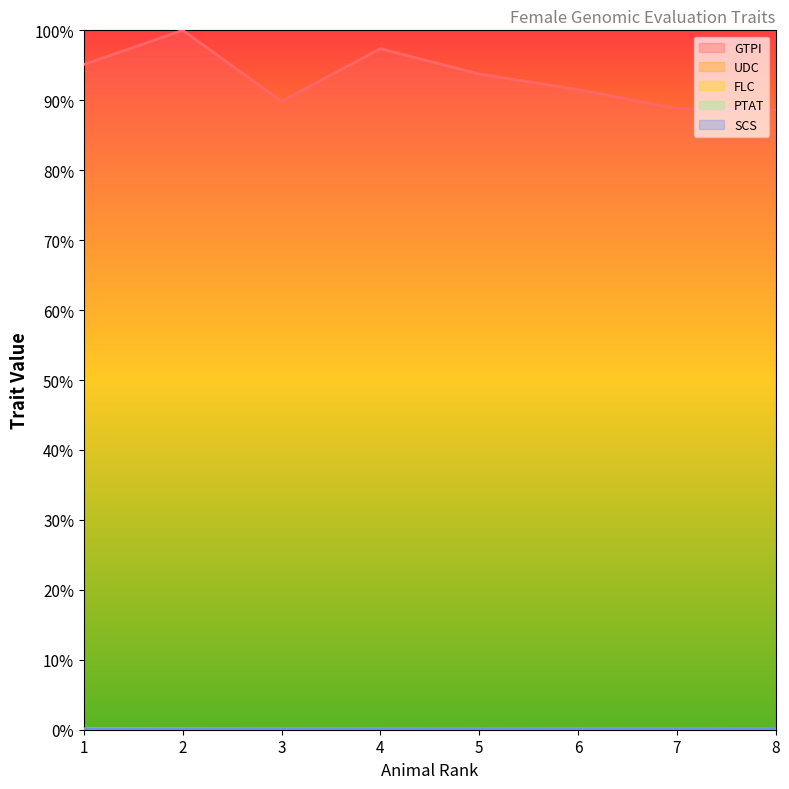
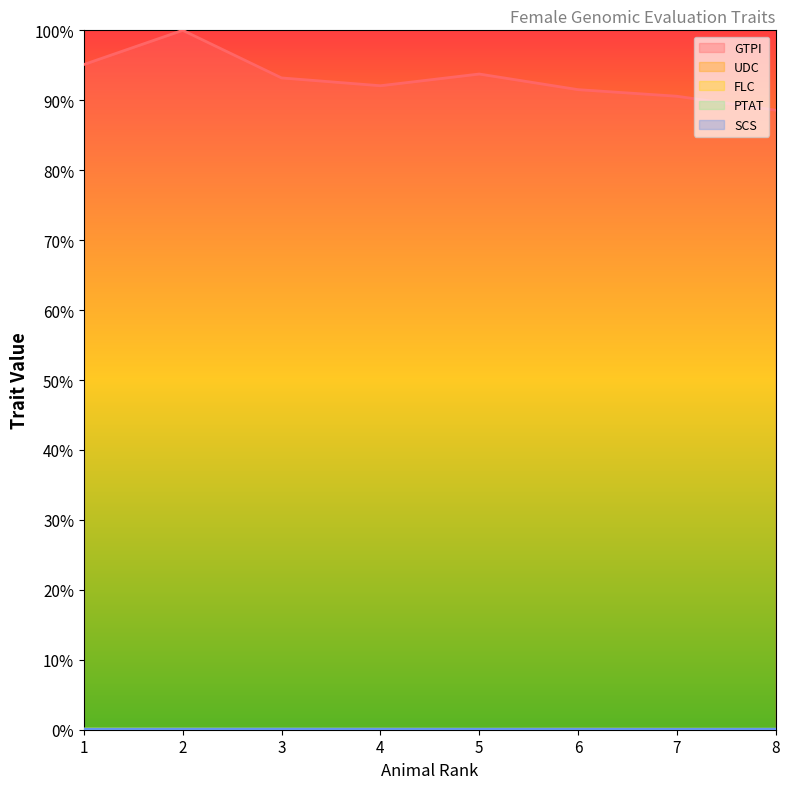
GTPI, 3: 90% -> 93%
GTPI, 4: 97% -> 92%
GTPI, 7: 89% -> 91%
